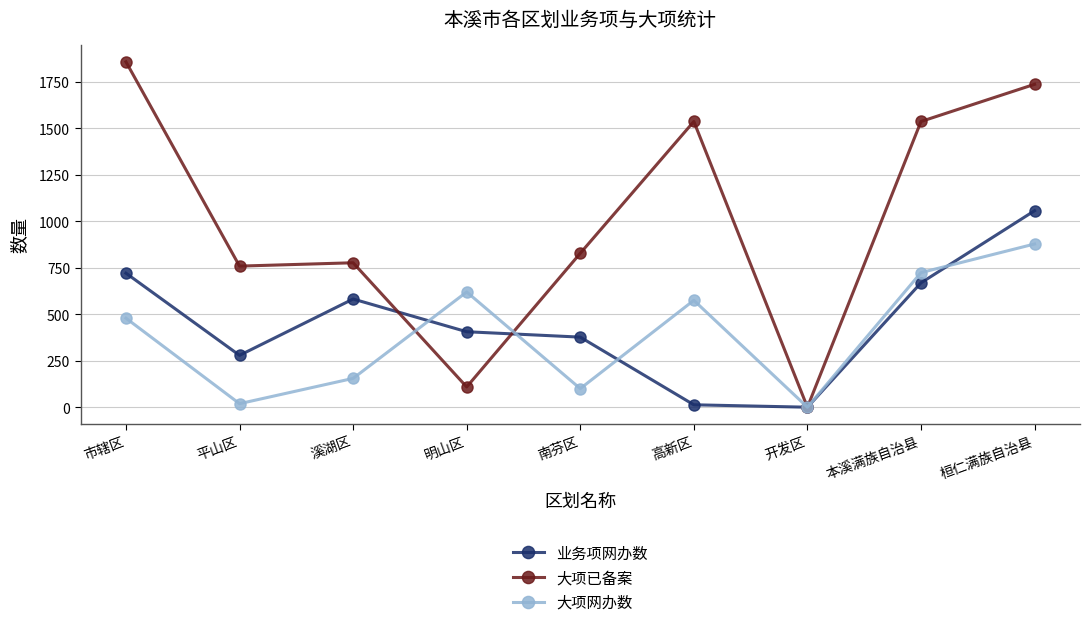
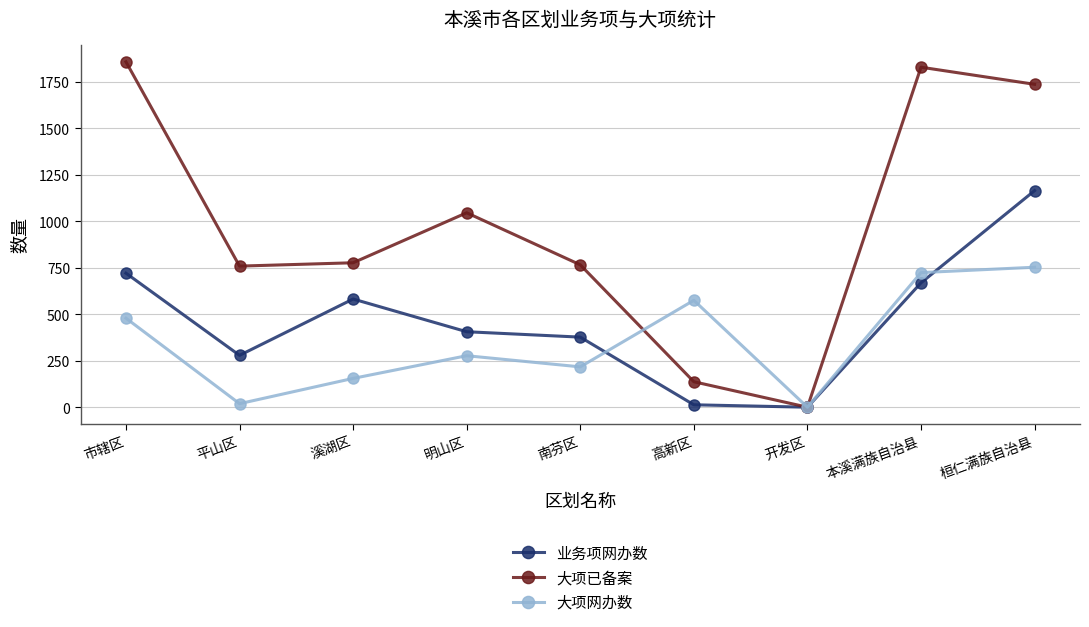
大项已备案, 明山区: 110 -> 1050
大项网办数, 明山区: 620 -> 280
大项已备案, 南芬区: 830 -> 770
大项网办数, 南芬区: 100 -> 220
大项已备案, 高新区: 1540 -> 140
大项已备案, 本溪满族自治县: 1540 -> 1830
业务项网办数, 桓仁满族自治县: 1060 -> 1170
大项网办数, 桓仁满族自治县: 880 -> 750
